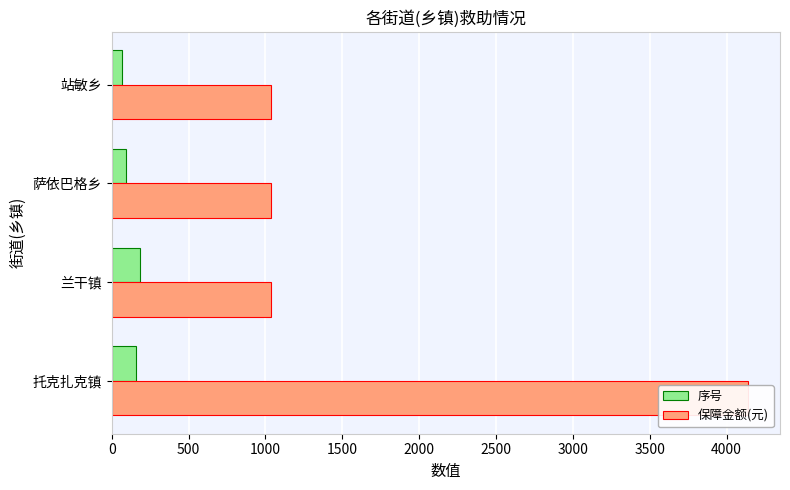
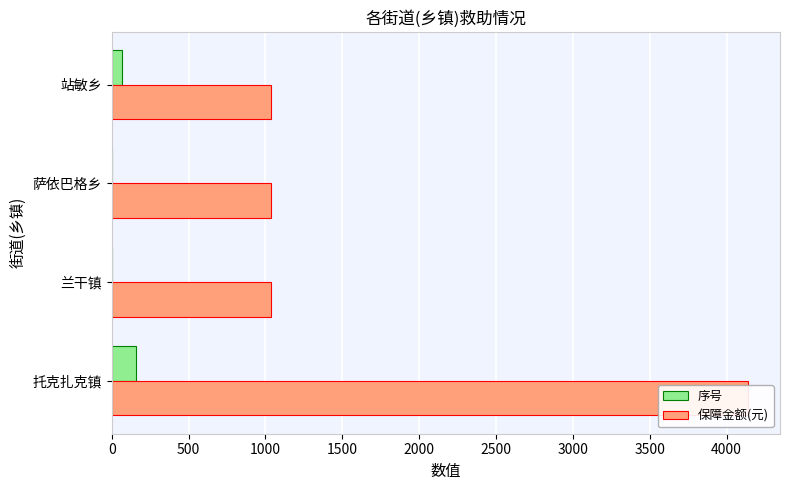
序号, 萨依巴格乡: 90 -> 0
序号, 兰干镇: 180 -> 0
